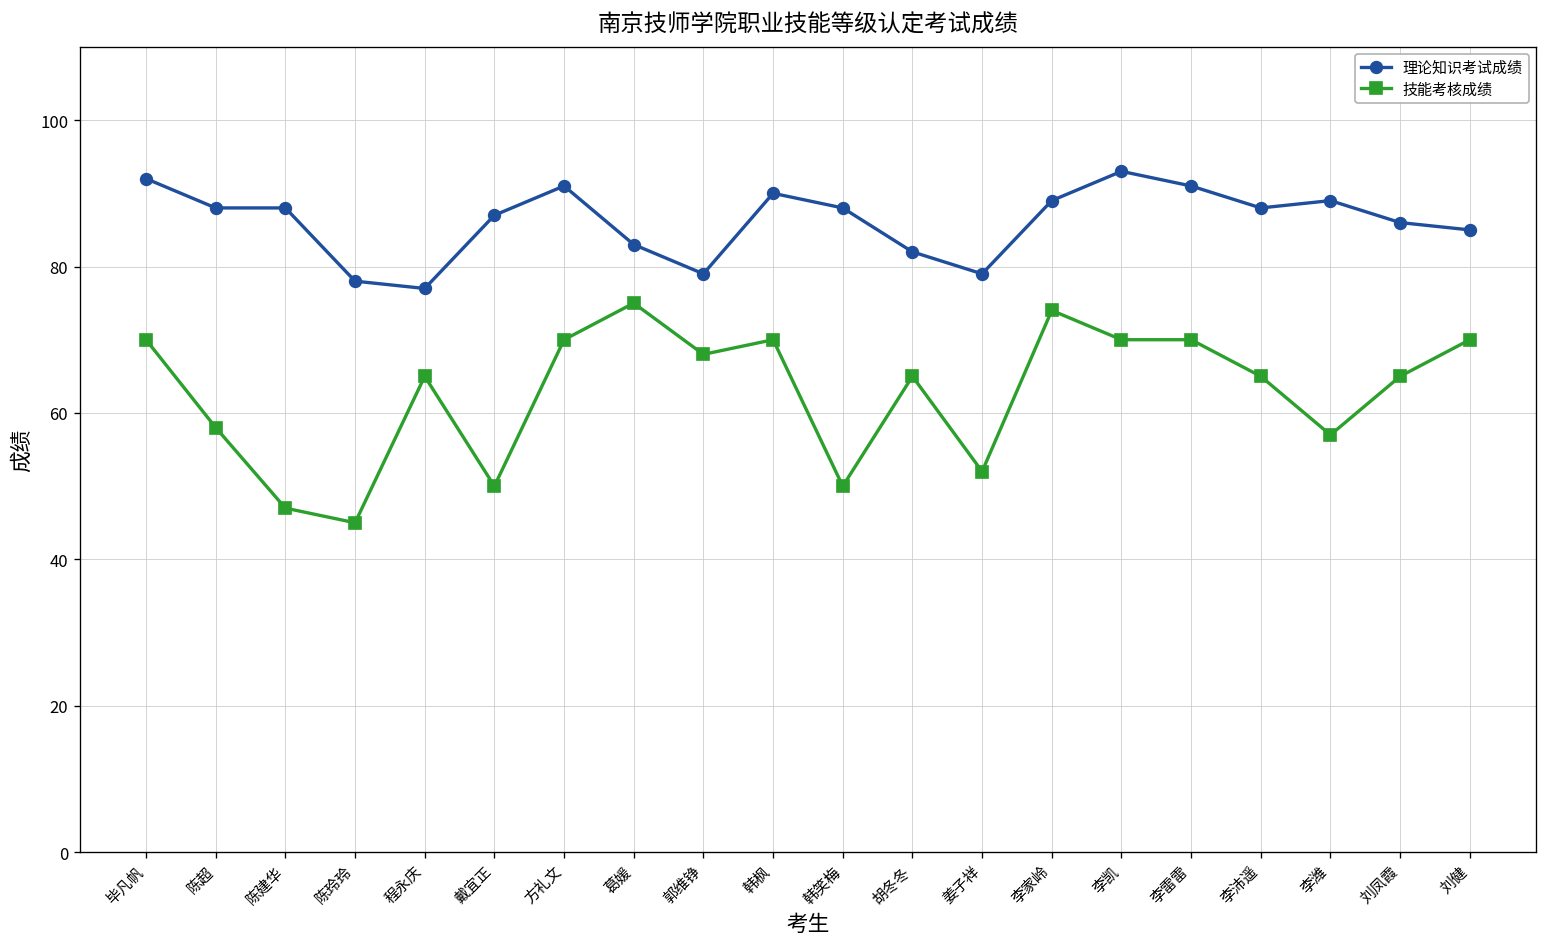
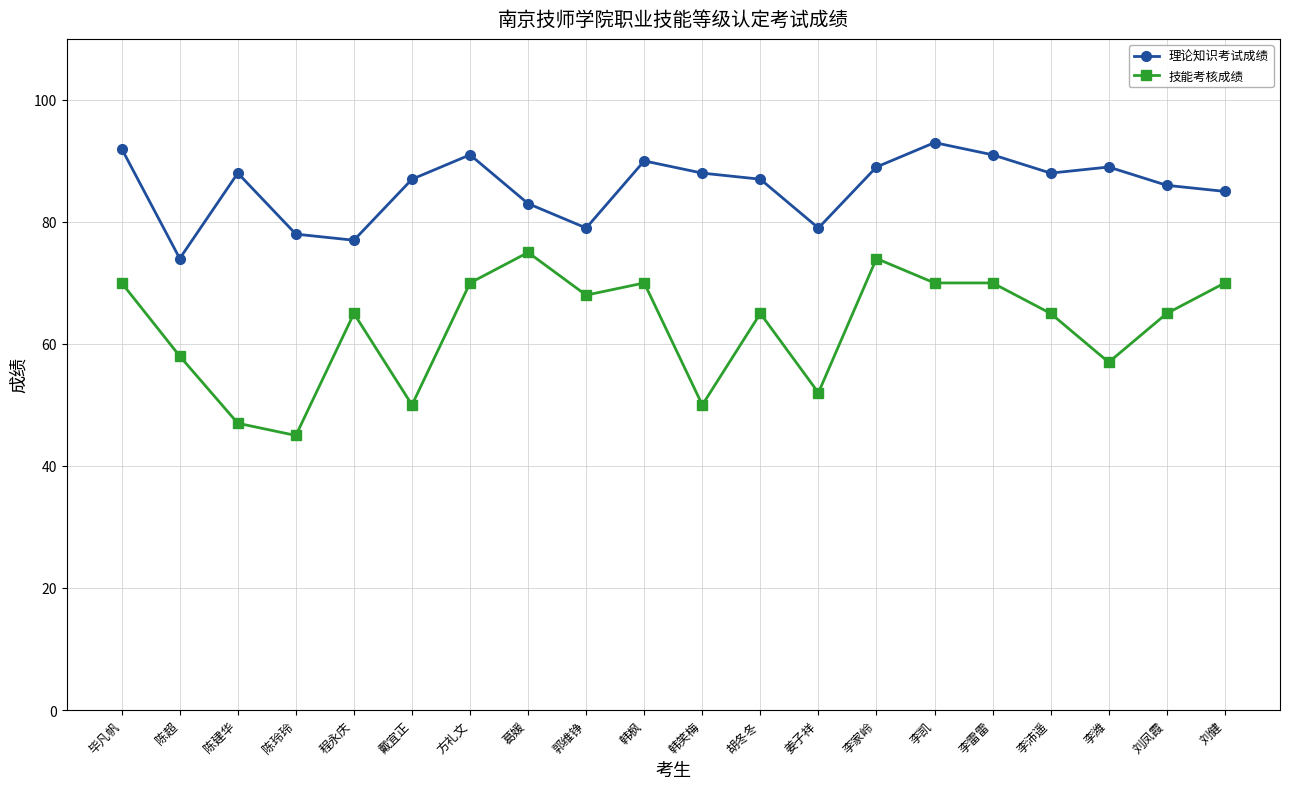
理论知识考试成绩, 陈超: 88 -> 74
理论知识考试成绩, 胡冬冬: 82 -> 87
